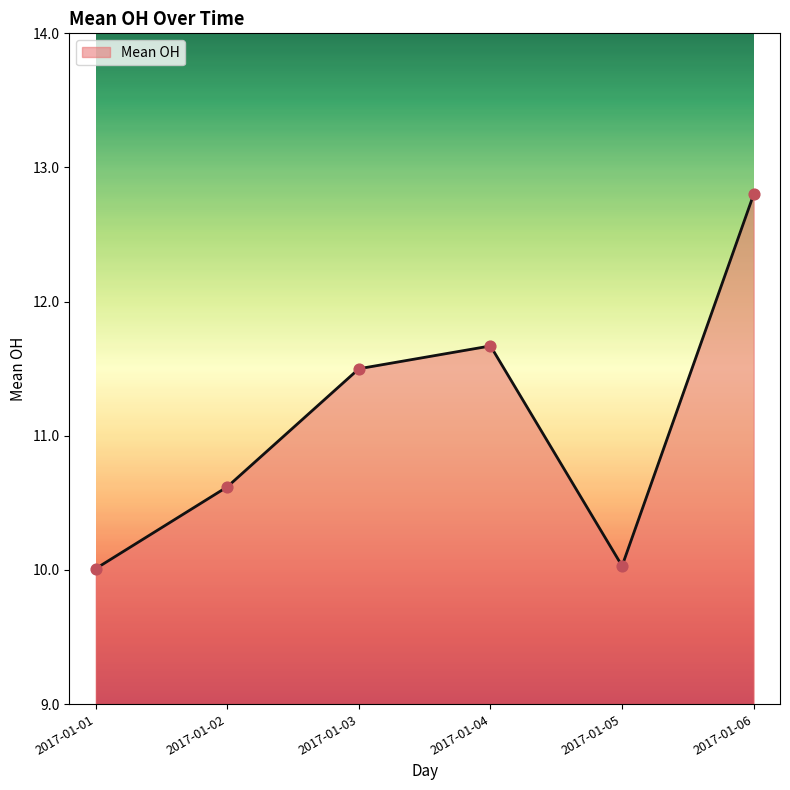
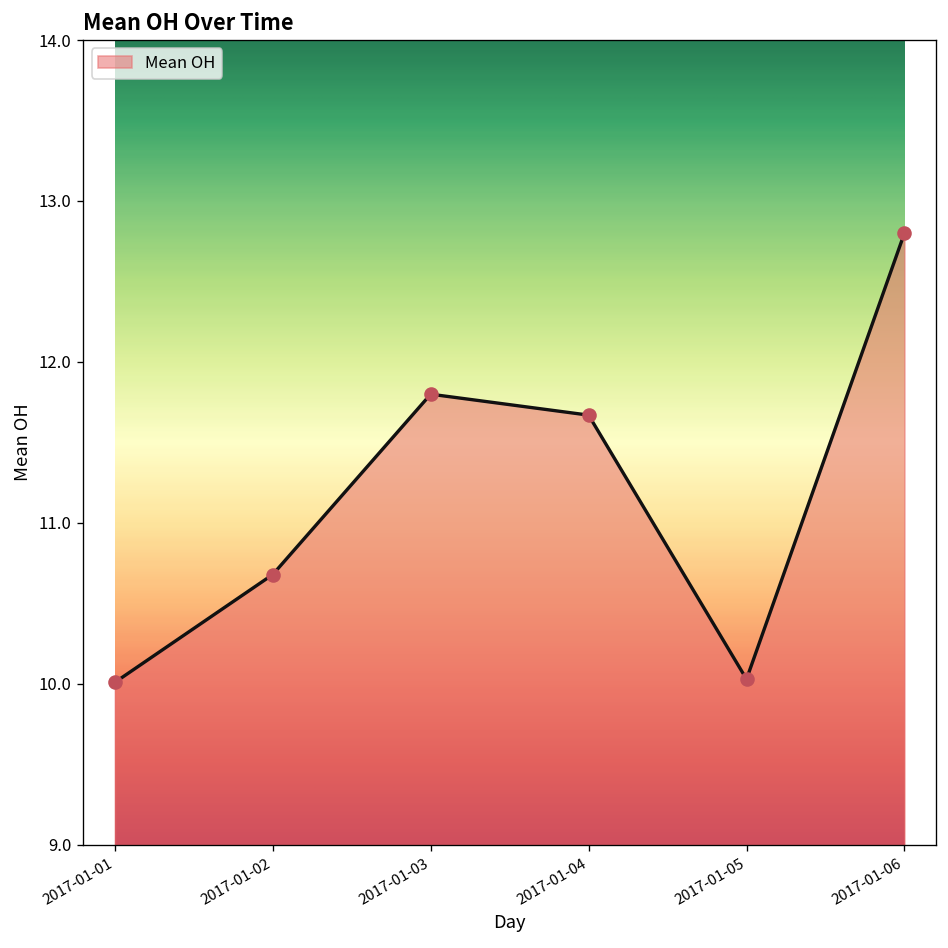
2017-01-02: 10.62 -> 10.68
2017-01-03: 11.5 -> 11.8
